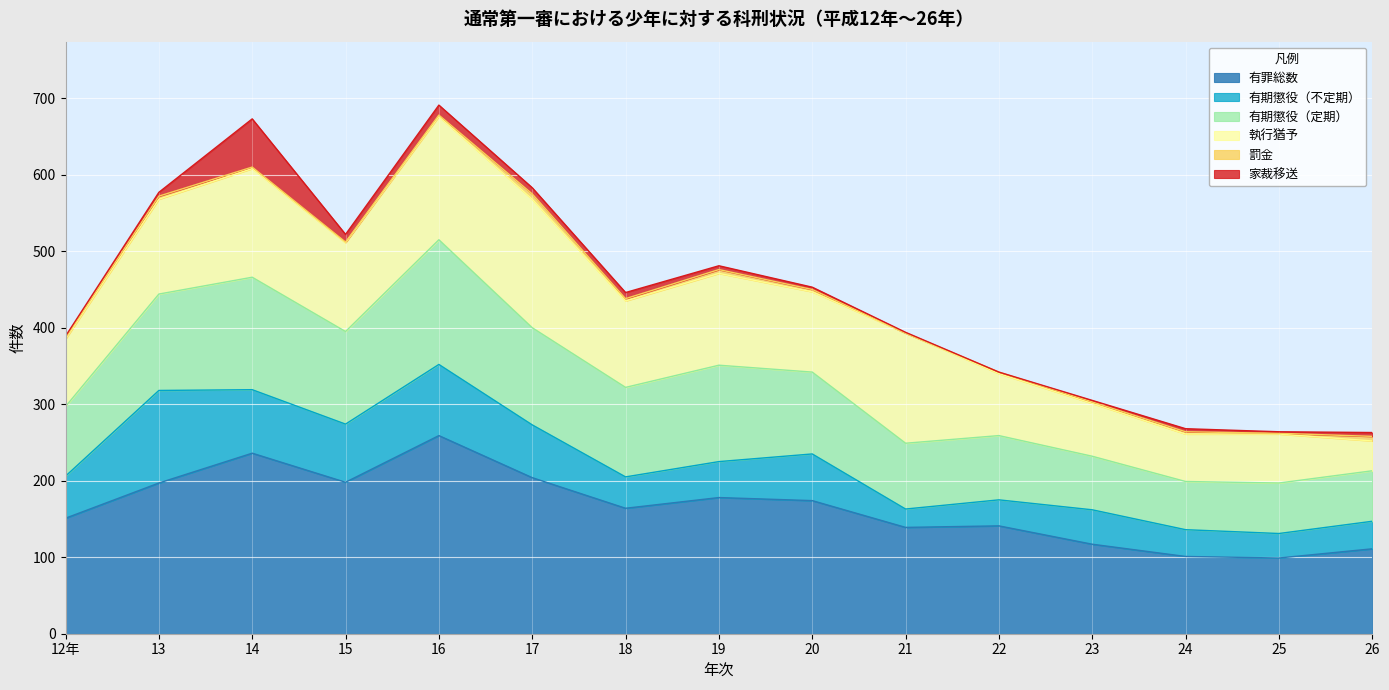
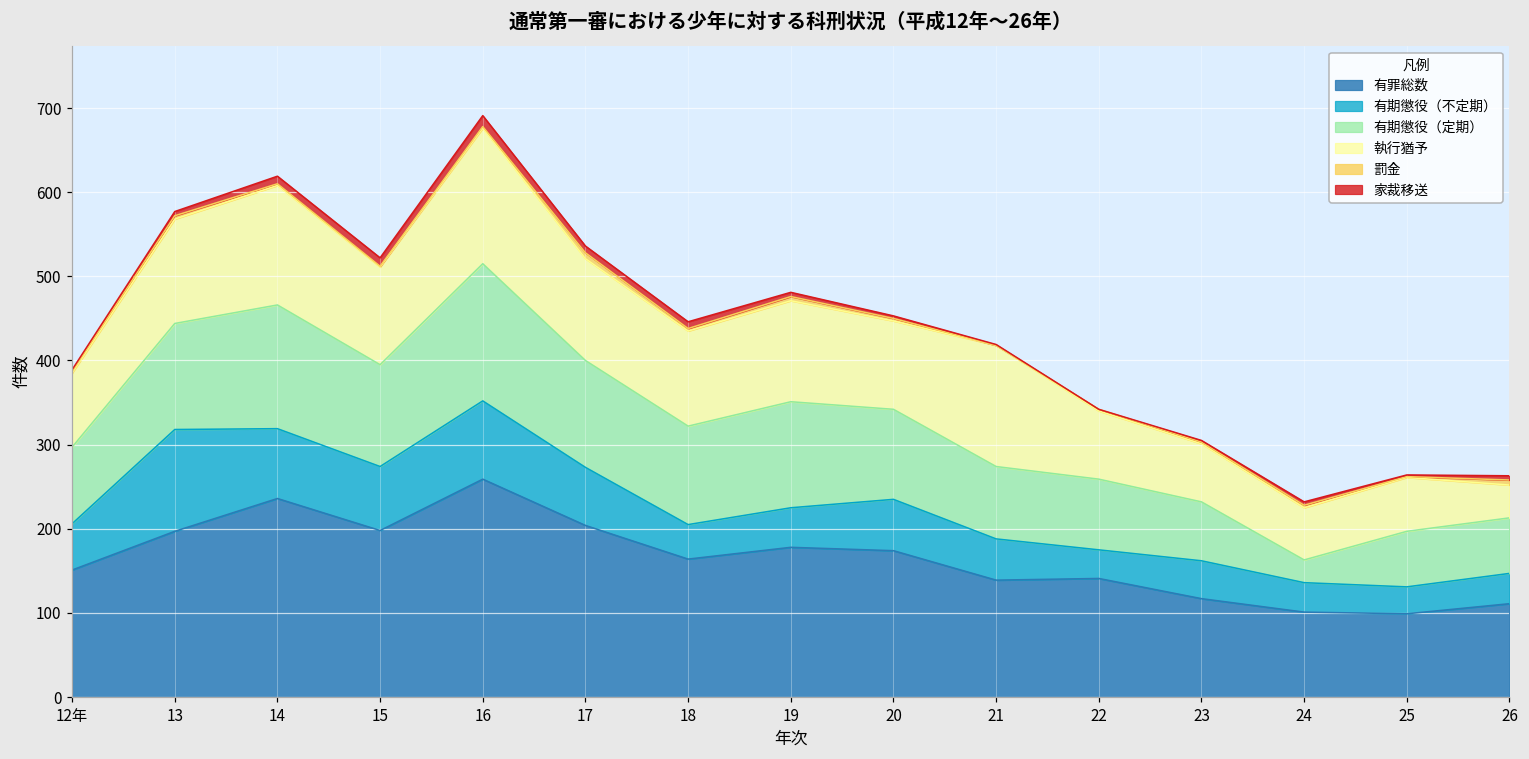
家裁移送, 14: 60 -> 10
執行猶予, 17: 170 -> 120
有期懲役（不定期）, 21: 20 -> 50
有期懲役（定期）, 24: 60 -> 30
